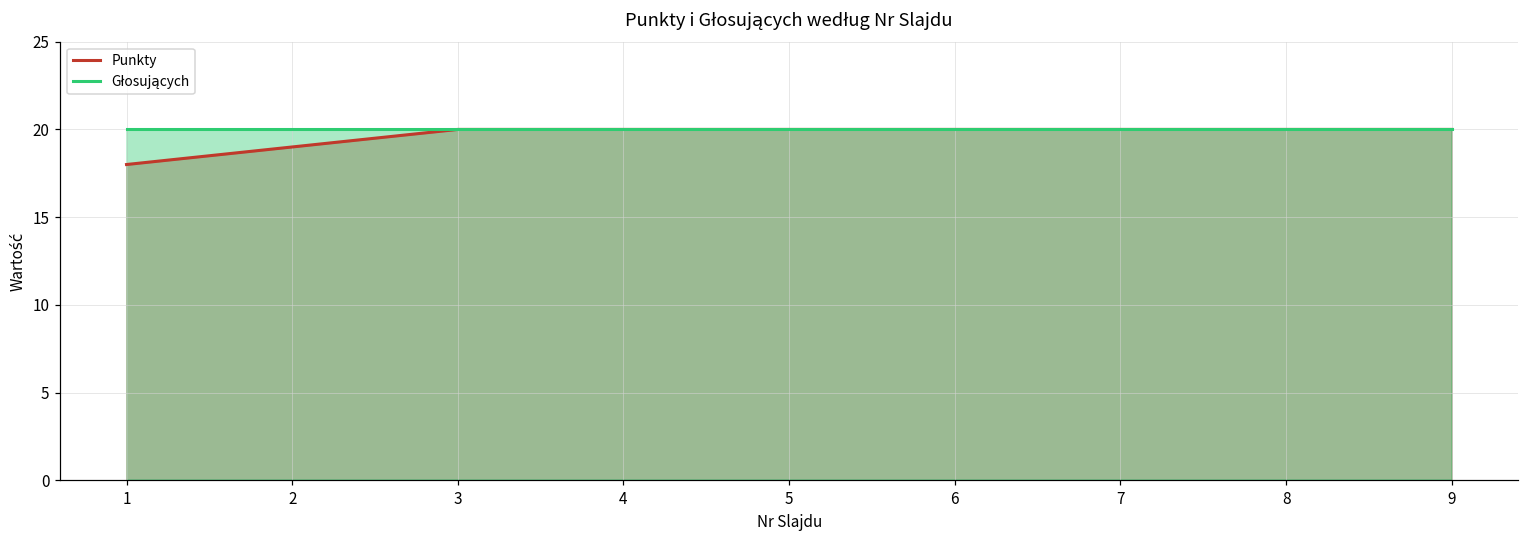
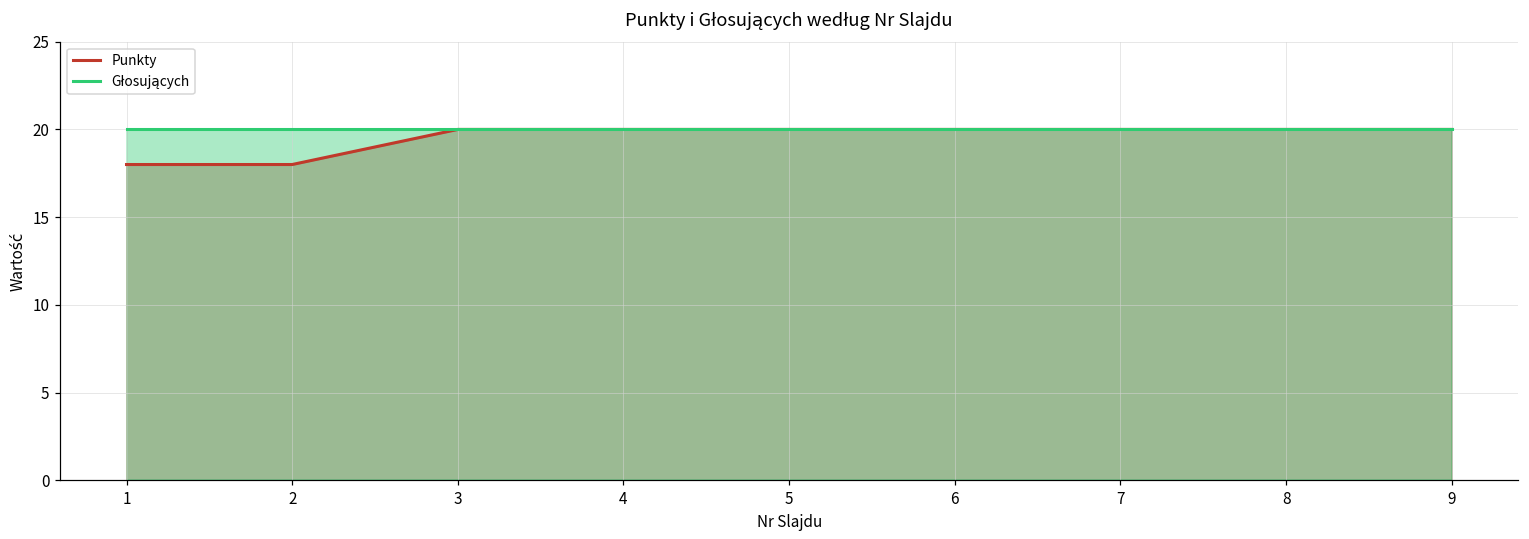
Punkty, 2: 19 -> 18
